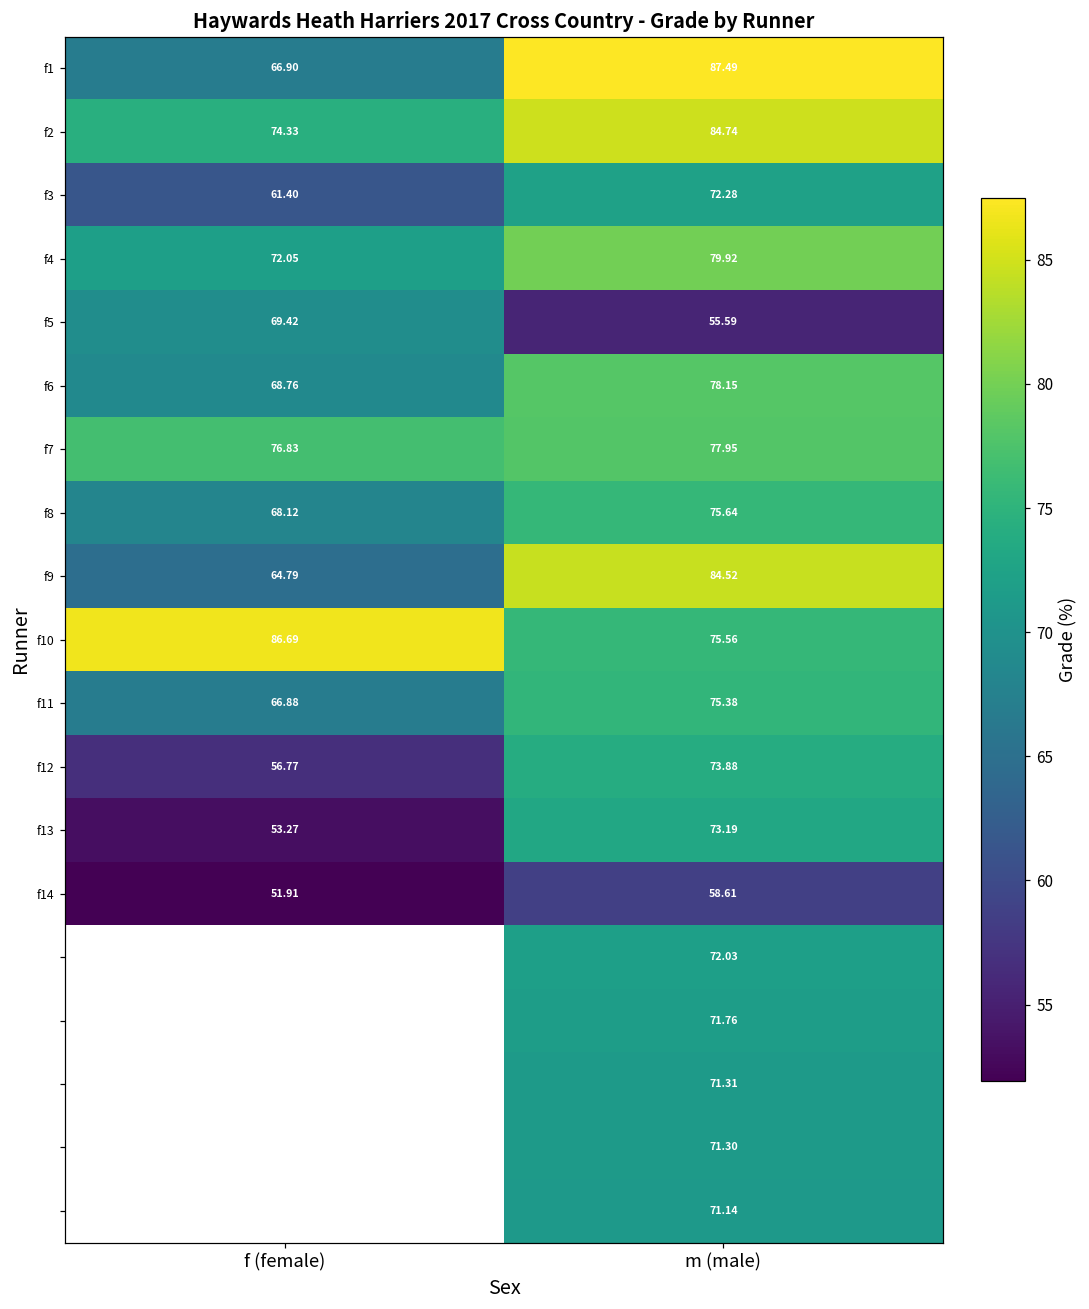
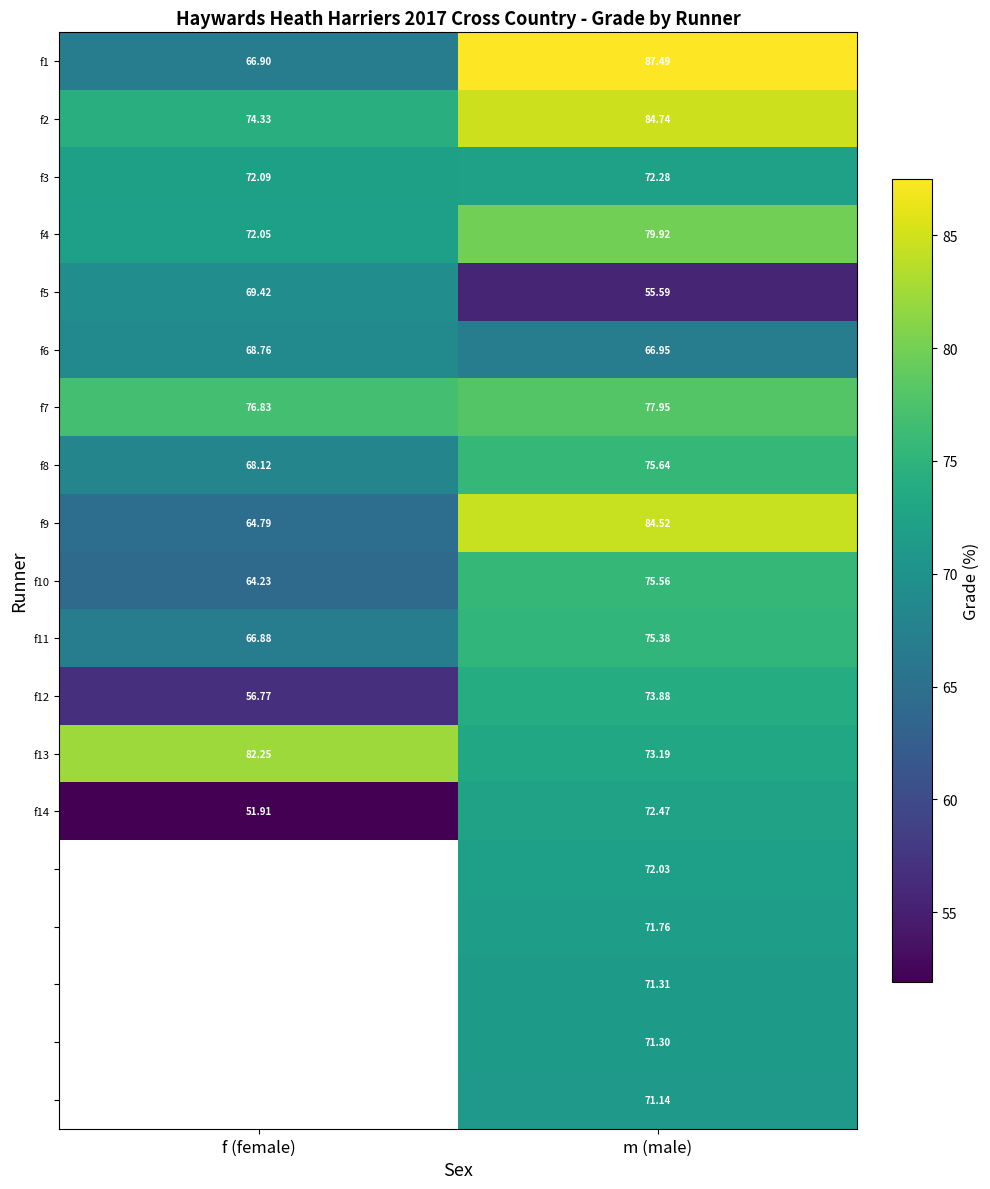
f3, f (female): 61.40 -> 72.09
f6, m (male): 78.15 -> 66.95
f10, f (female): 86.69 -> 64.23
f13, f (female): 53.27 -> 82.25
f14, m (male): 58.61 -> 72.47
